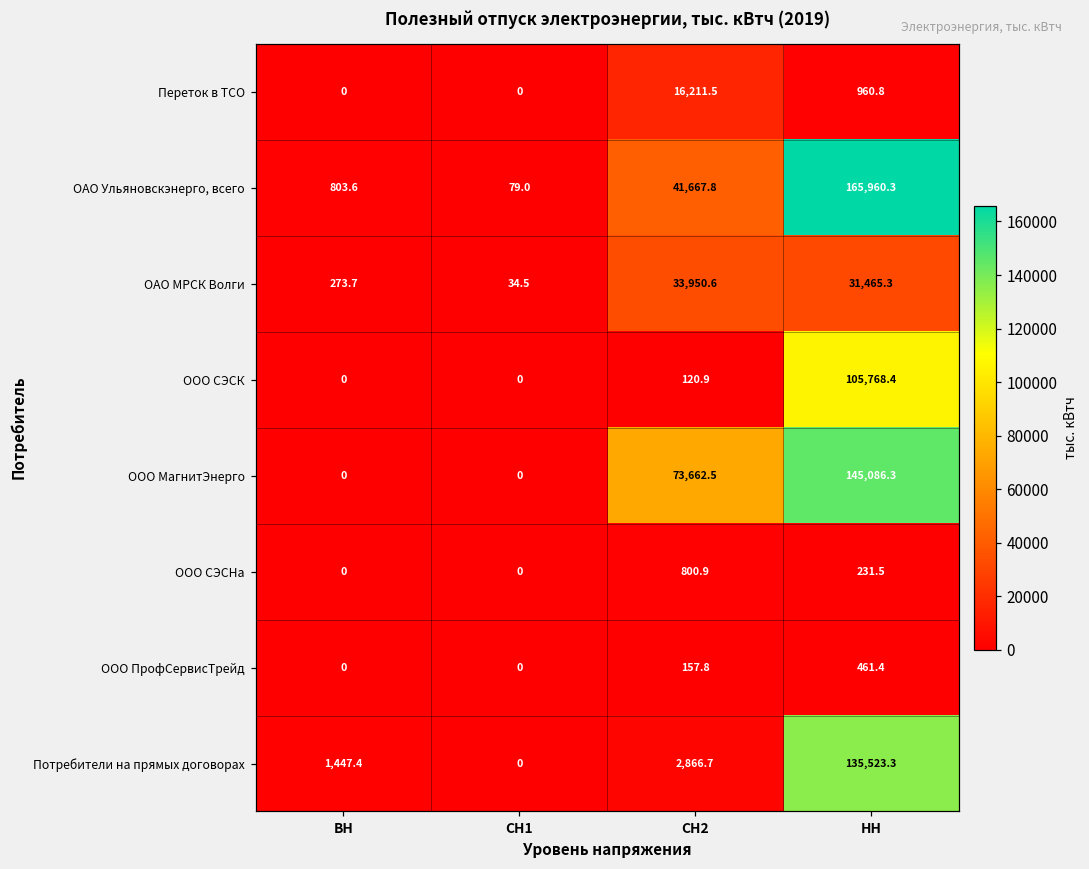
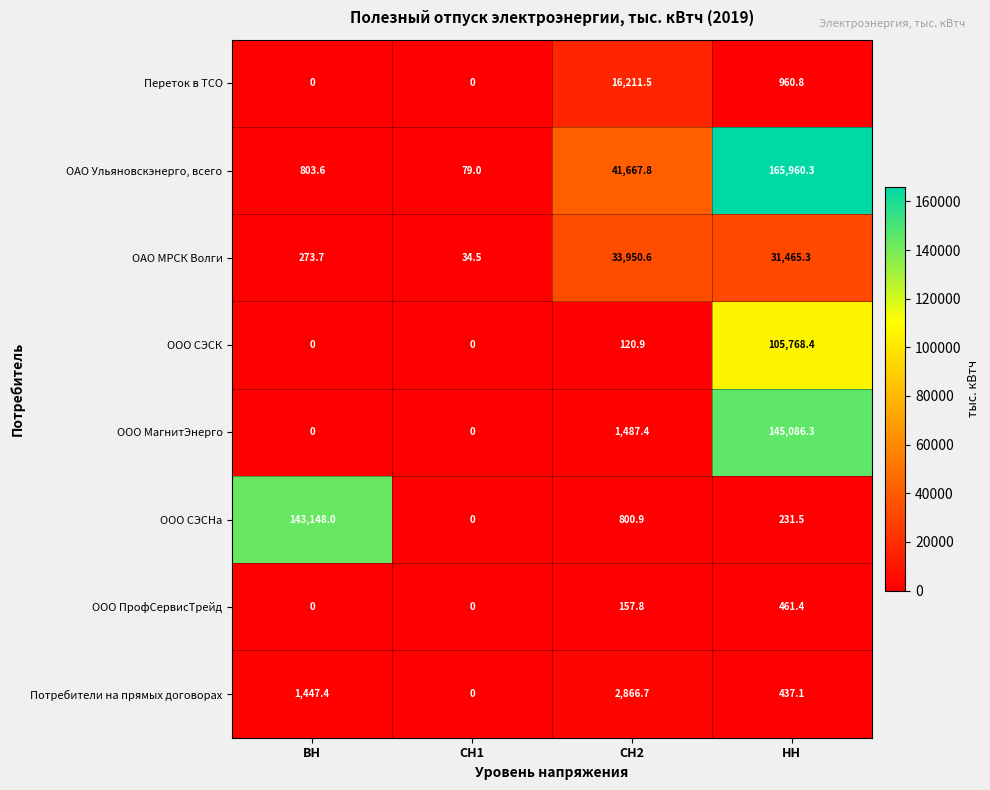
ООО МагнитЭнерго, СН2: 73,662.5 -> 1,487.4
ООО СЭСНа, ВН: 0 -> 143,148.0
Потребители на прямых договорах, НН: 135,523.3 -> 437.1
